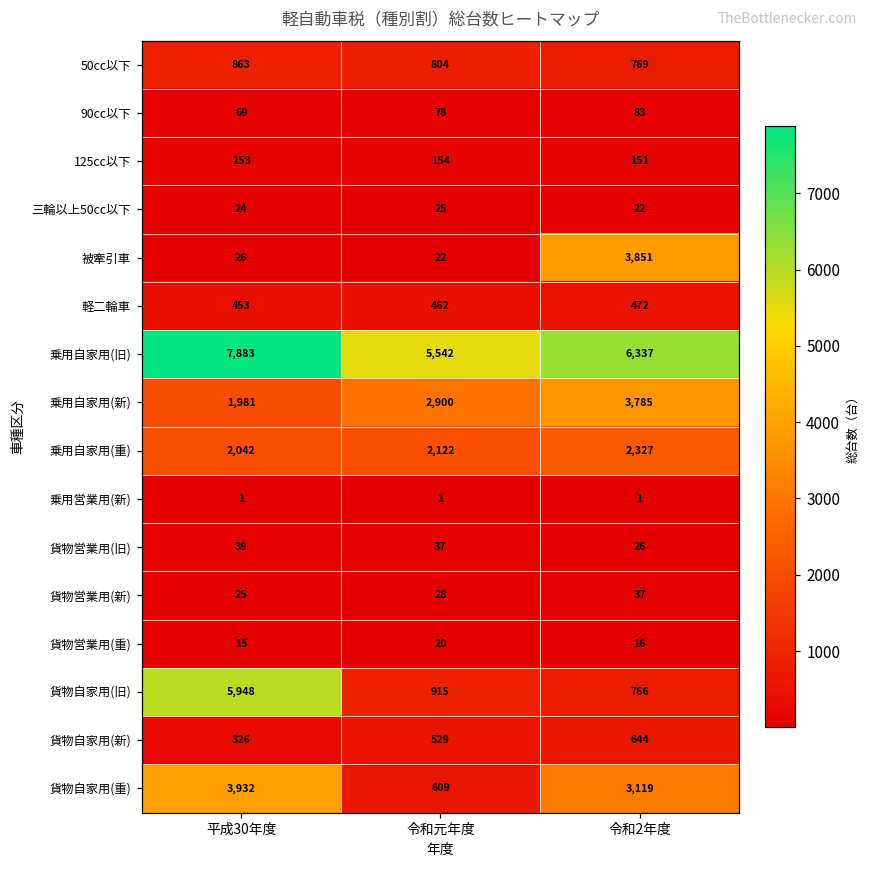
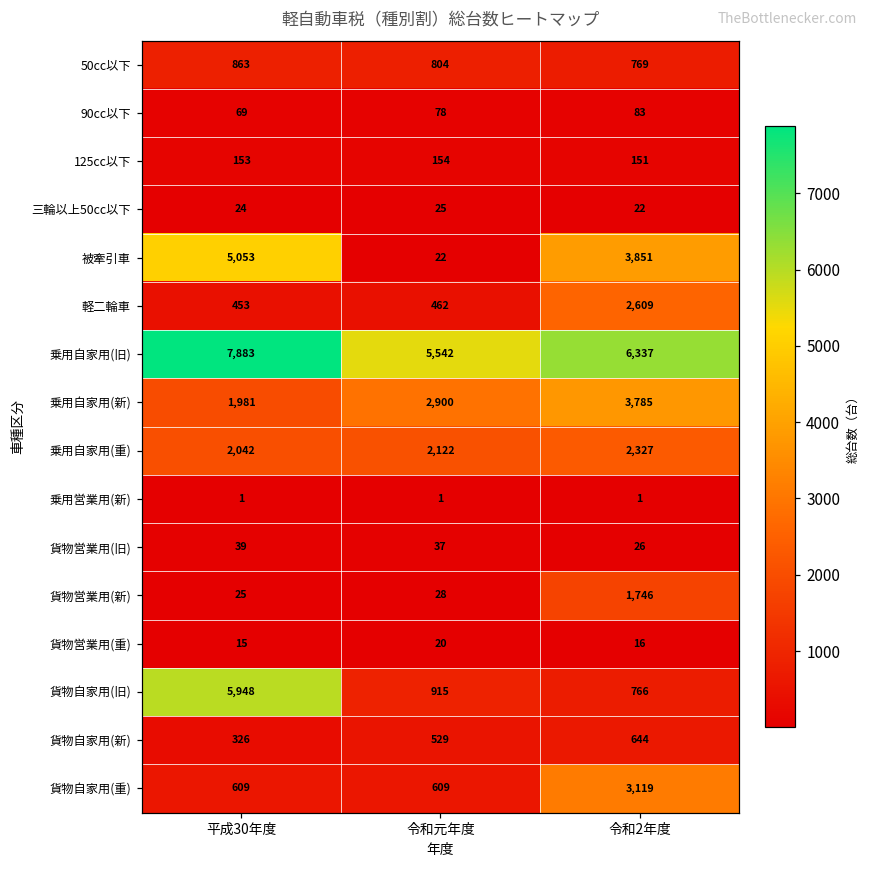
被牽引車, 平成30年度: 26 -> 5,053
軽二輪車, 令和2年度: 472 -> 2,609
貨物営業用(新), 令和2年度: 37 -> 1,746
貨物自家用(重), 平成30年度: 3,932 -> 609
